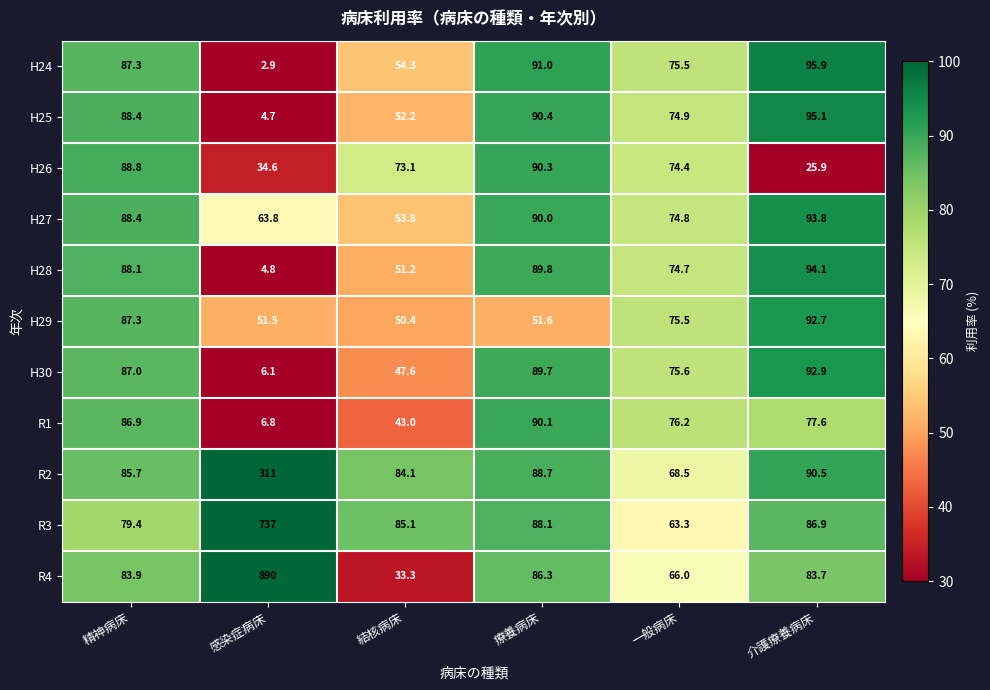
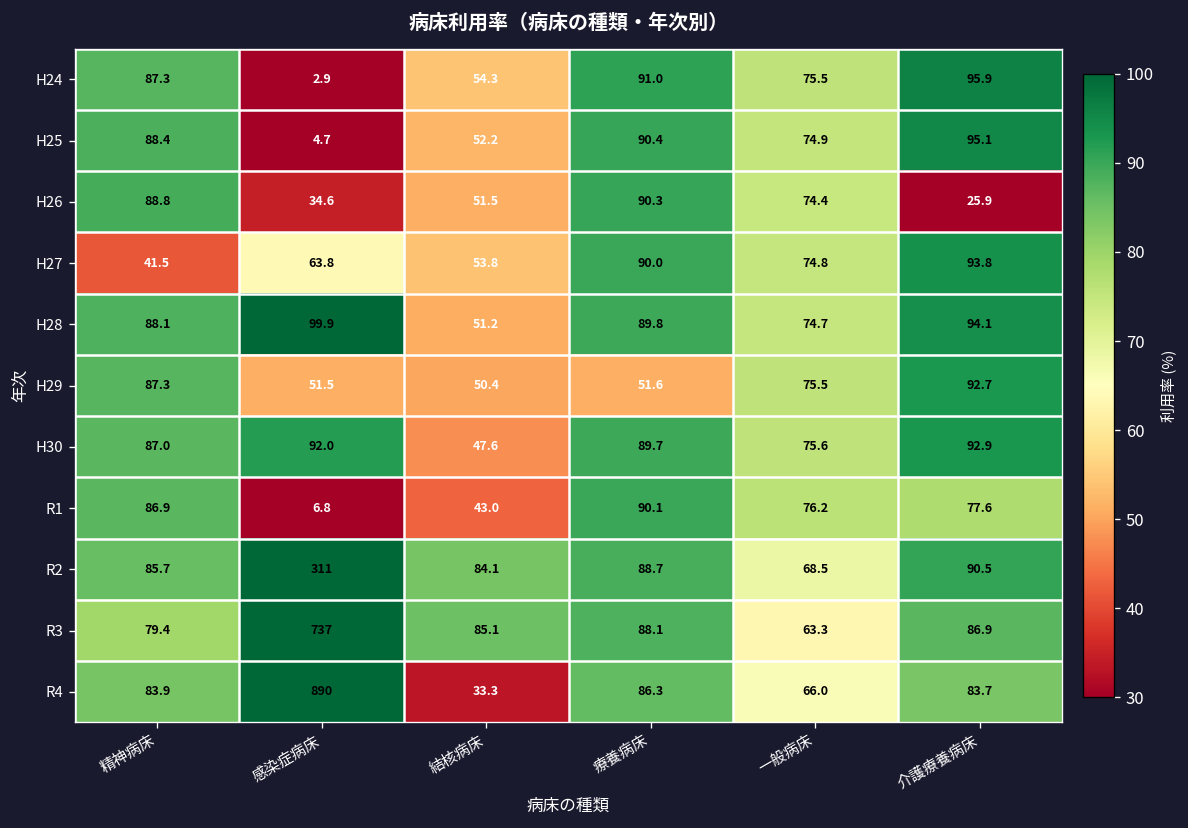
H26, 結核病床: 73.1 -> 51.5
H27, 精神病床: 88.4 -> 41.5
H28, 感染症病床: 4.8 -> 99.9
H30, 感染症病床: 6.1 -> 92.0
